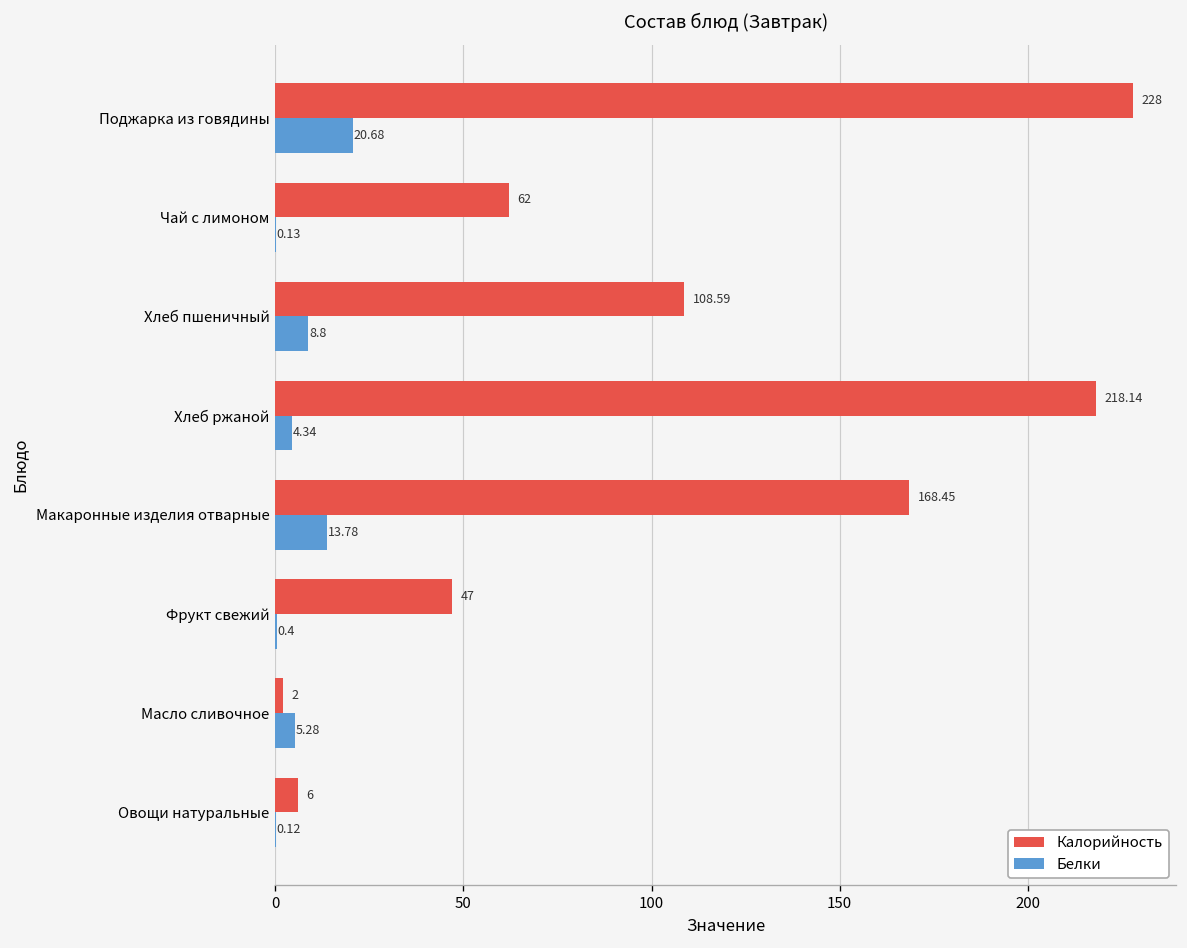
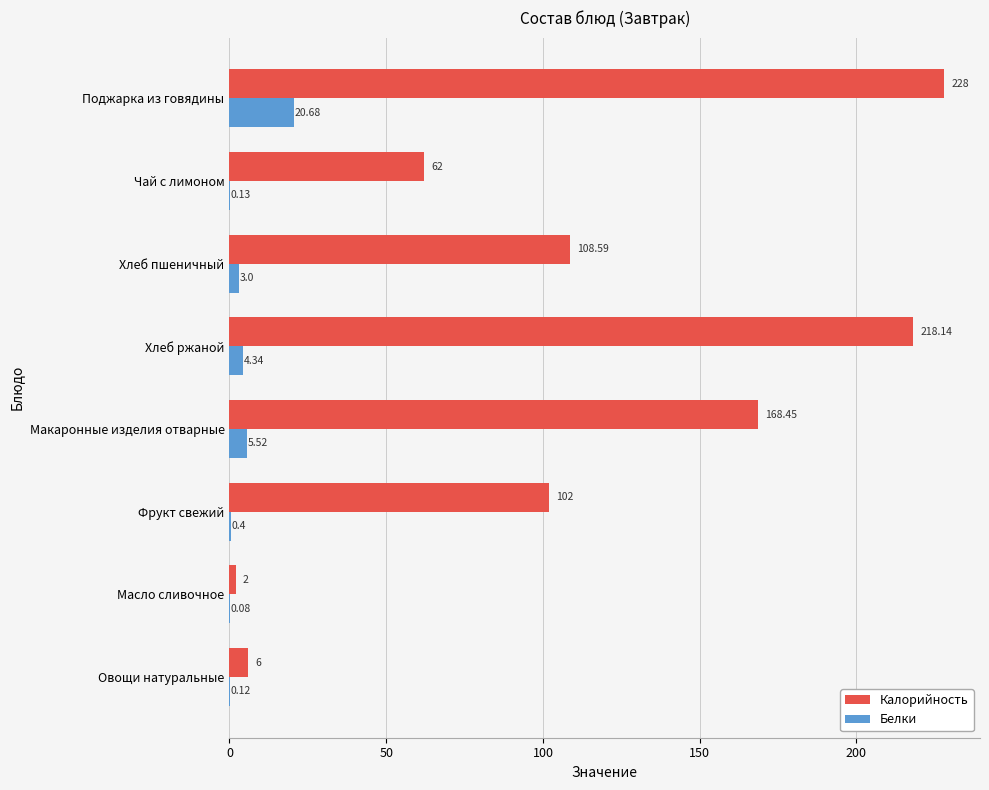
Белки, Хлеб пшеничный: 8.8 -> 3.0
Белки, Макаронные изделия отварные: 13.78 -> 5.52
Калорийность, Фрукт свежий: 47 -> 102
Белки, Масло сливочное: 5.28 -> 0.08
